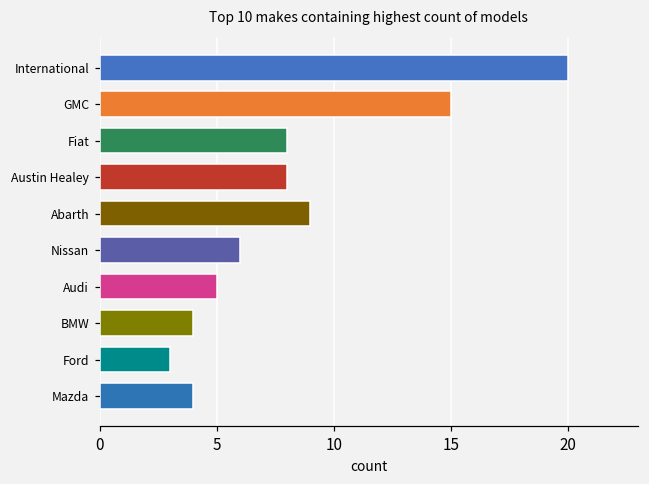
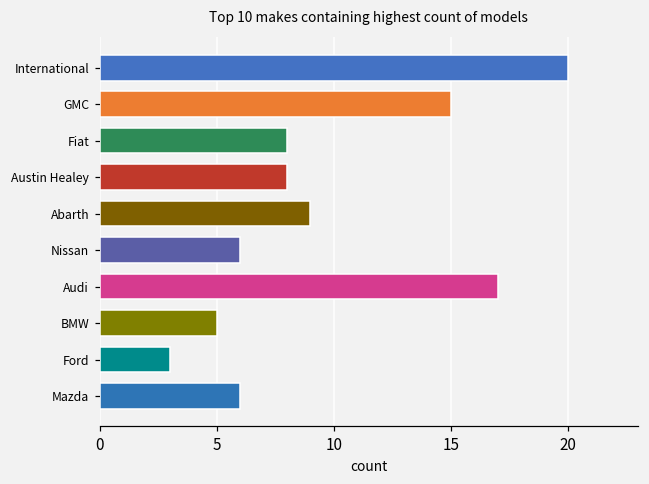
Audi: 5 -> 17
BMW: 4 -> 5
Mazda: 4 -> 6
